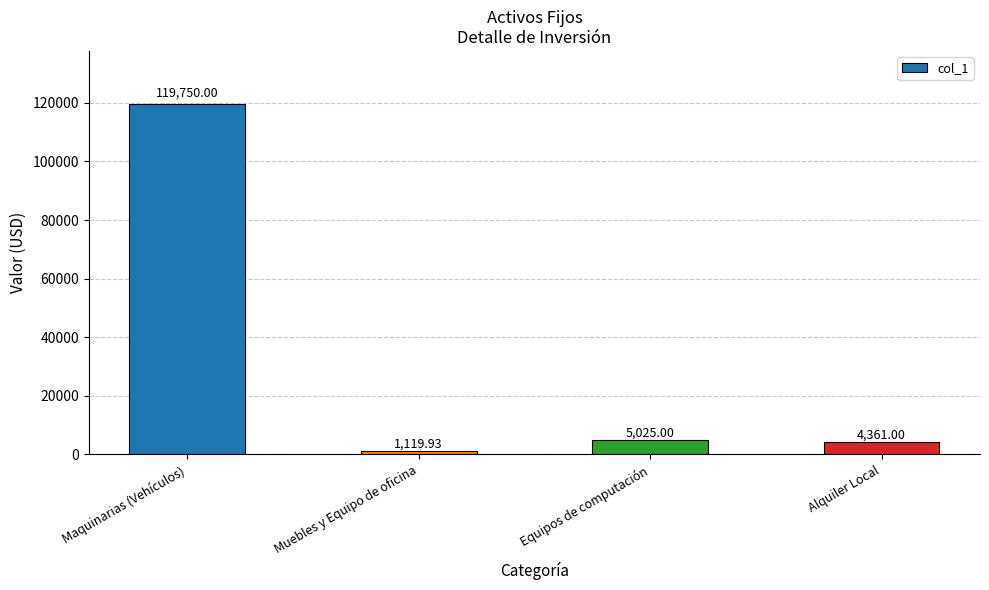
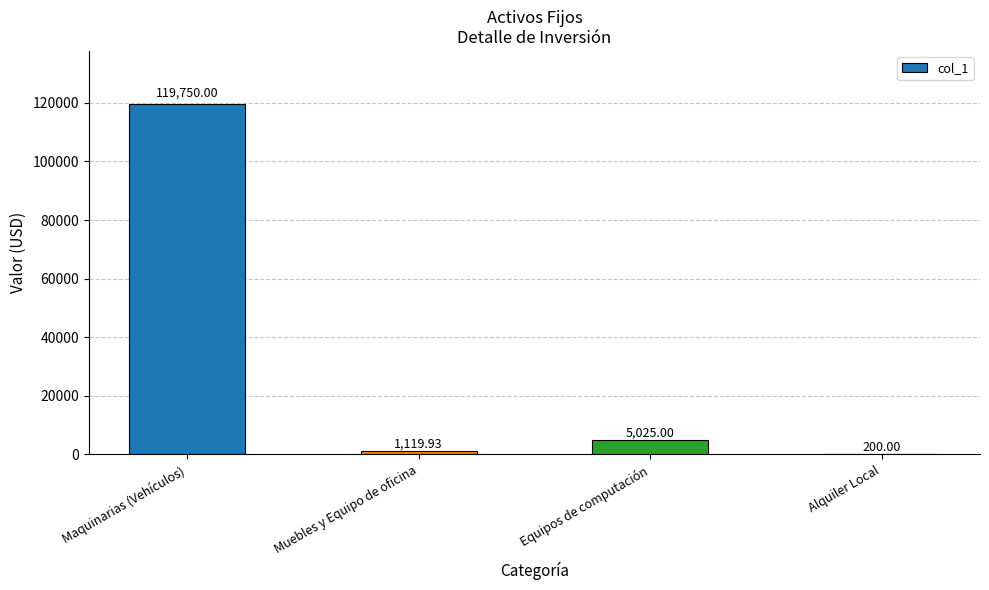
Alquiler Local: 4,361.00 -> 200.00
